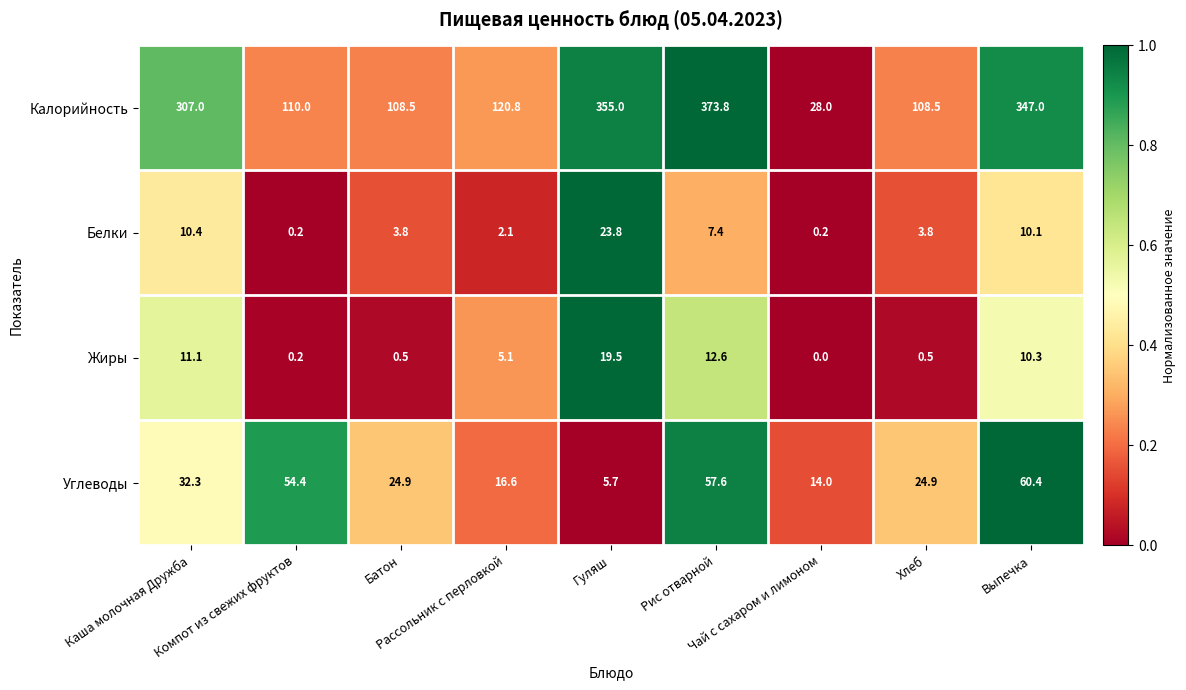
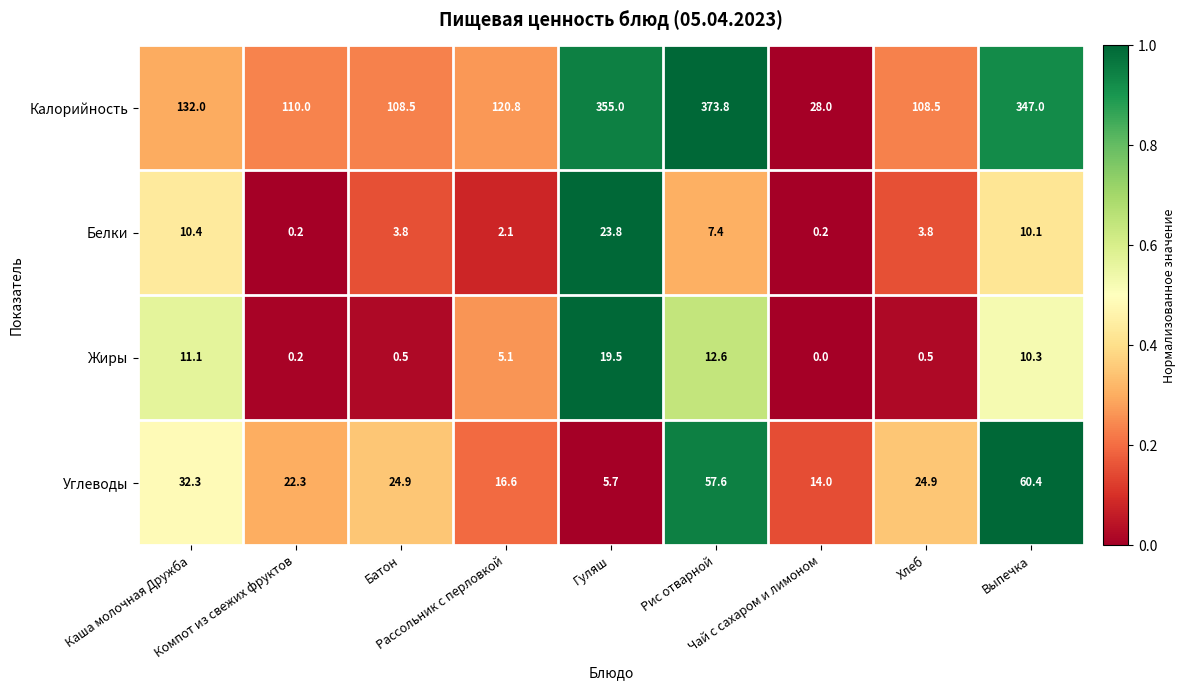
Калорийность, Каша молочная Дружба: 307.0 -> 132.0
Углеводы, Компот из свежих фруктов: 54.4 -> 22.3
